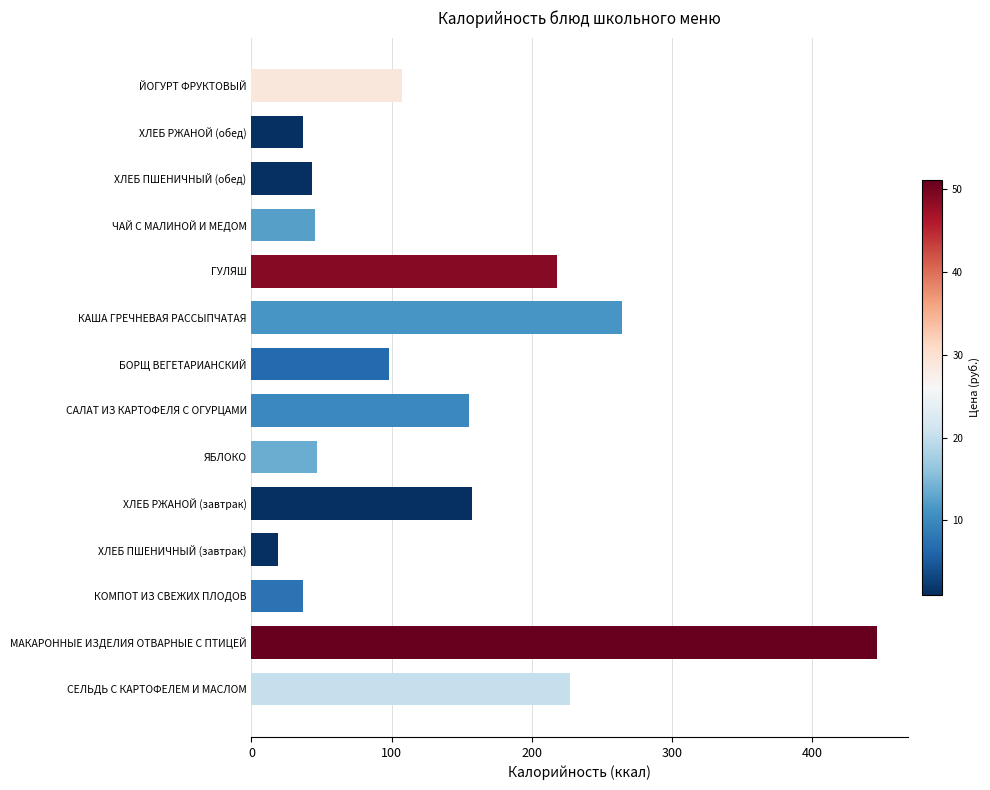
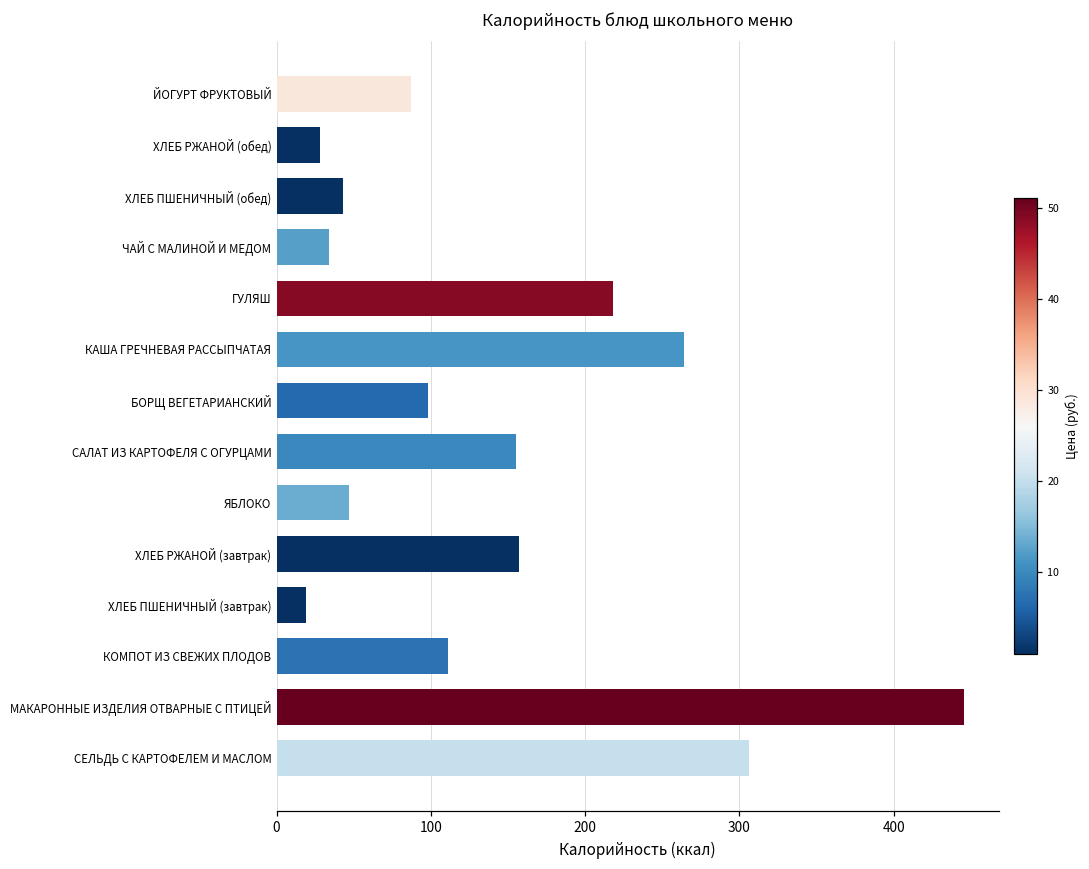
ЙОГУРТ ФРУКТОВЫЙ: 107 -> 87
ХЛЕБ РЖАНОЙ (обед): 37 -> 28
ЧАЙ С МАЛИНОЙ И МЕДОМ: 45 -> 34
КОМПОТ ИЗ СВЕЖИХ ПЛОДОВ: 37 -> 111
СЕЛЬДЬ С КАРТОФЕЛЕМ И МАСЛОМ: 227 -> 306
